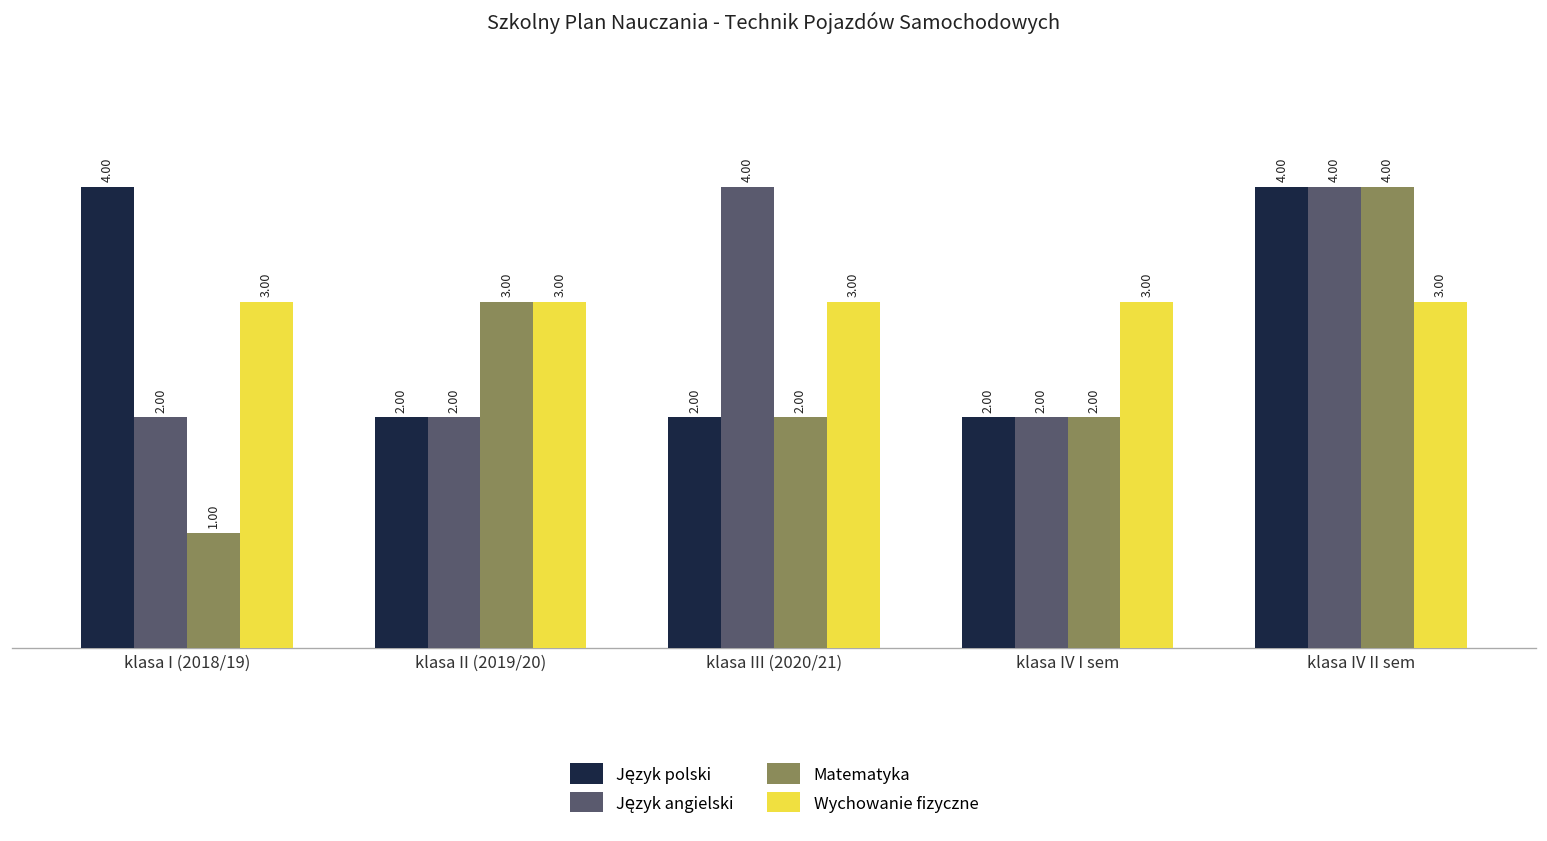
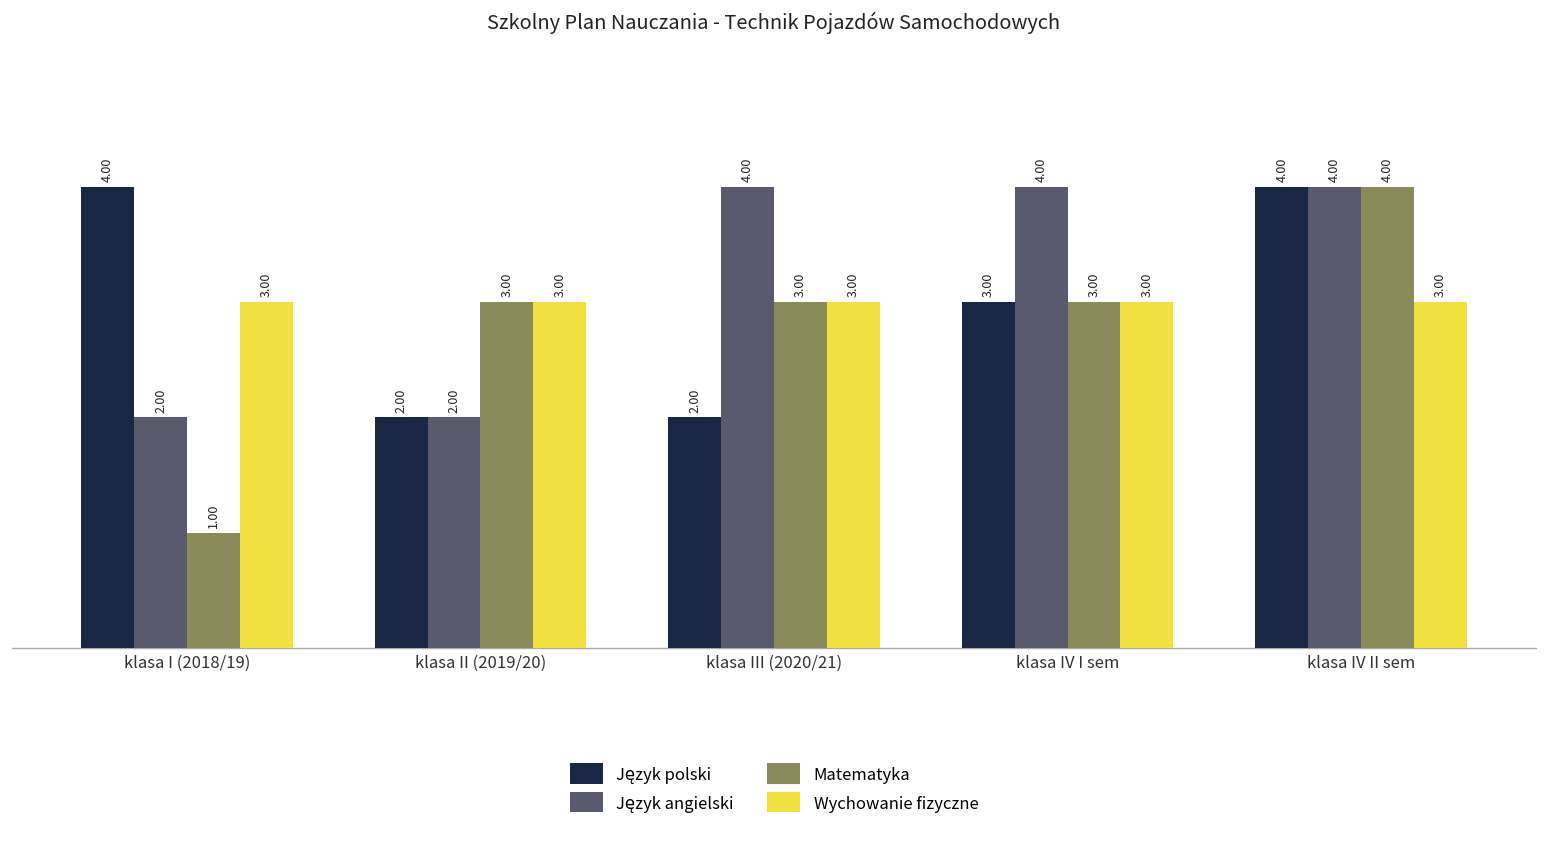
Matematyka, klasa III (2020/21): 2.00 -> 3.00
Język polski, klasa IV I sem: 2.00 -> 3.00
Język angielski, klasa IV I sem: 2.00 -> 4.00
Matematyka, klasa IV I sem: 2.00 -> 3.00
